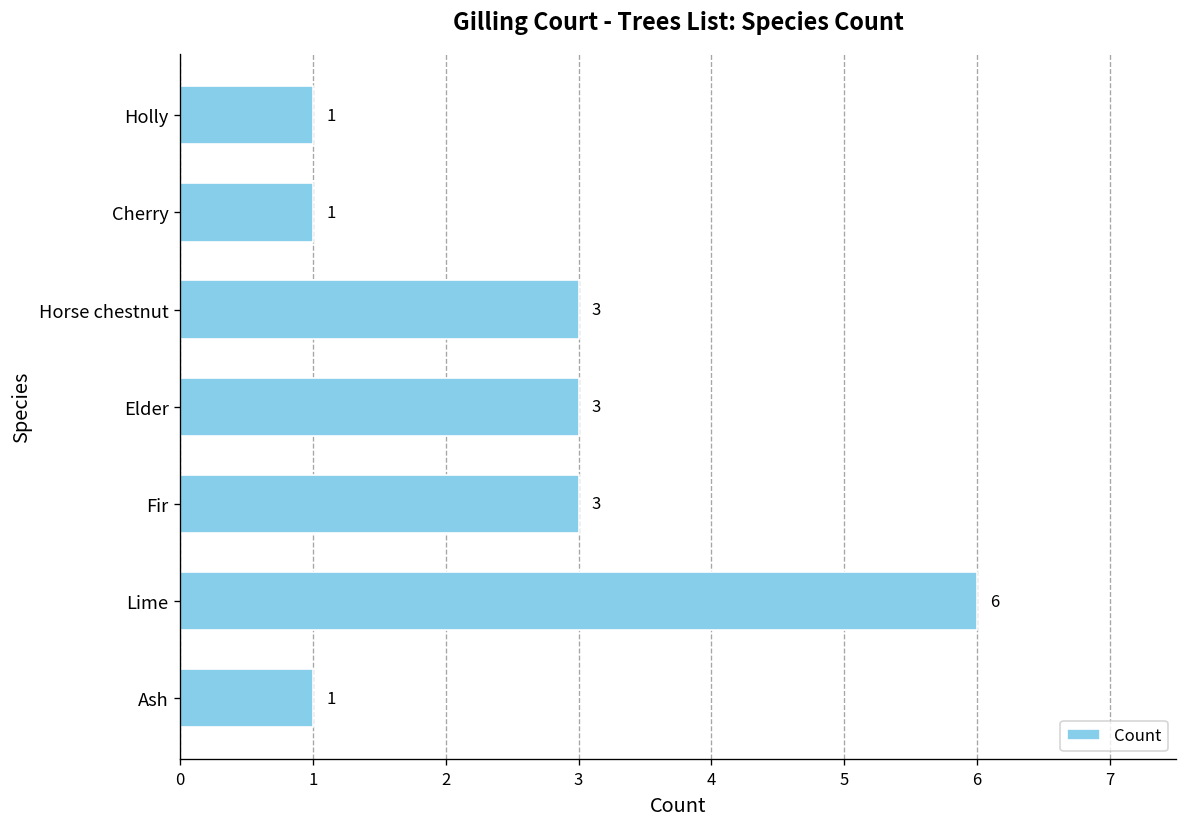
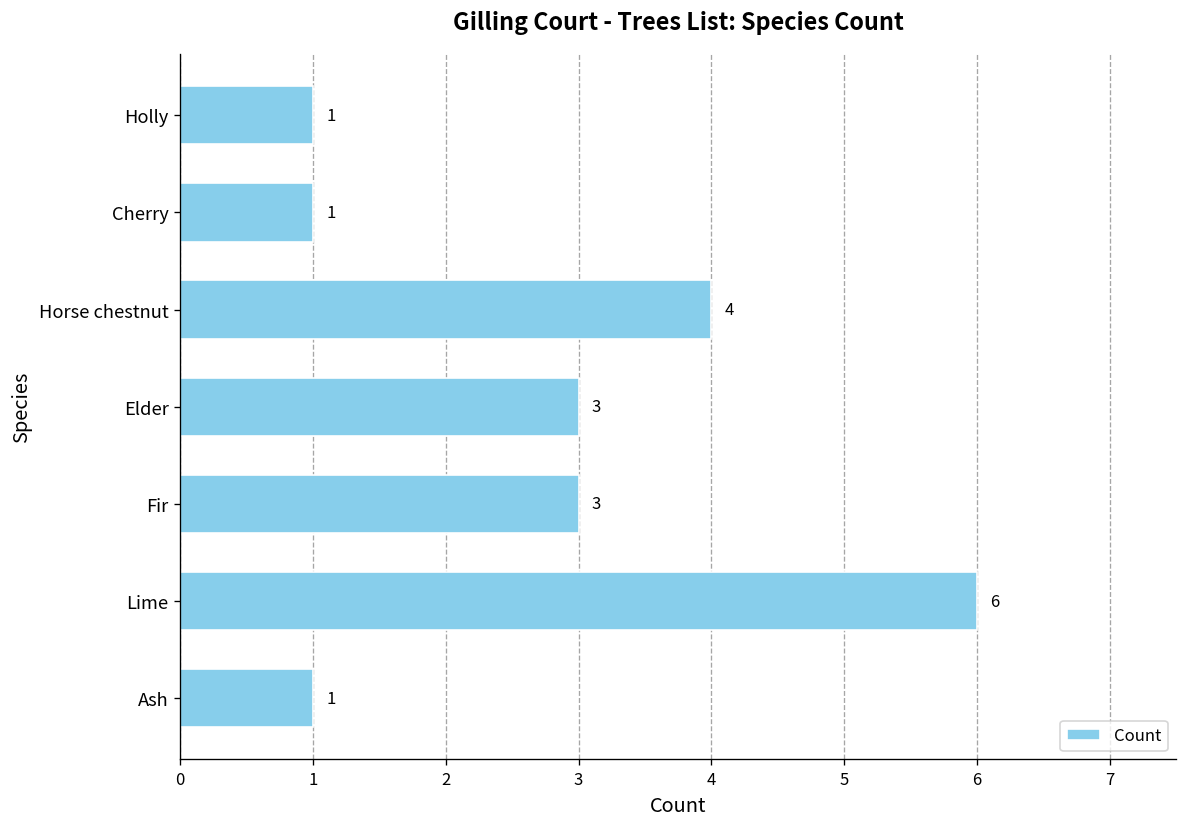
Horse chestnut: 3 -> 4
